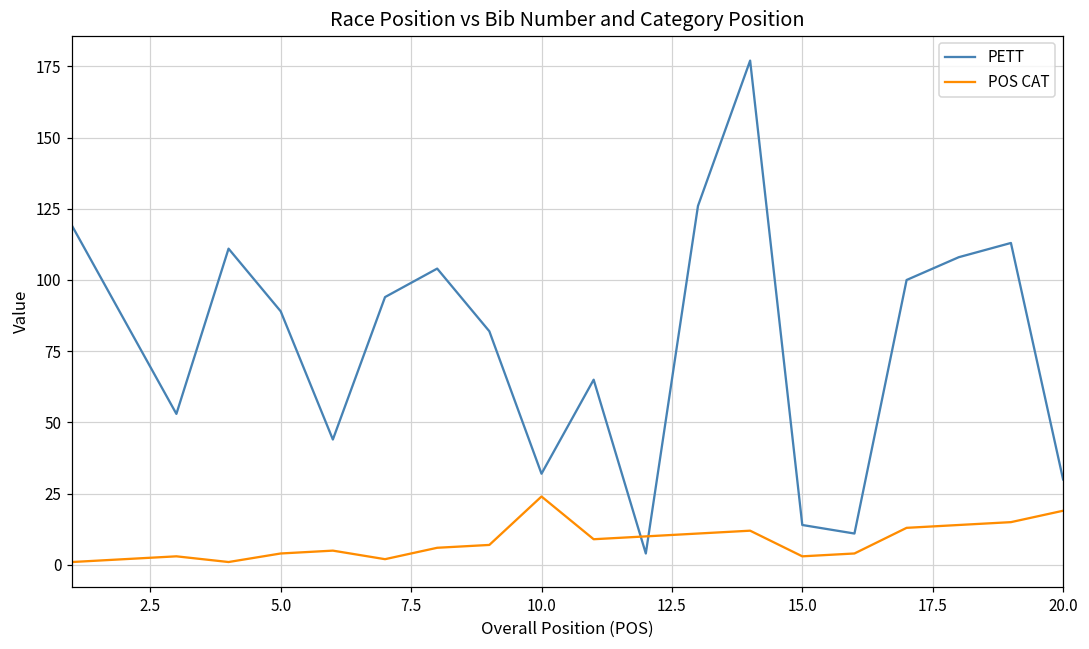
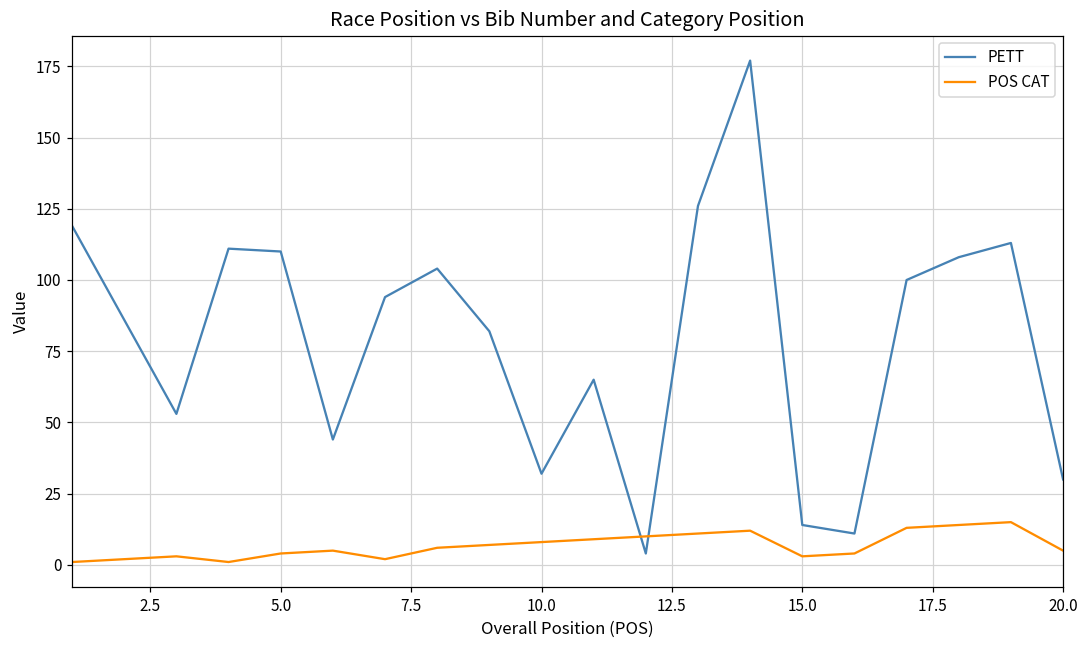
PETT, 5.0: 89 -> 110
POS CAT, 10.0: 24 -> 8
POS CAT, 20.0: 19 -> 5
